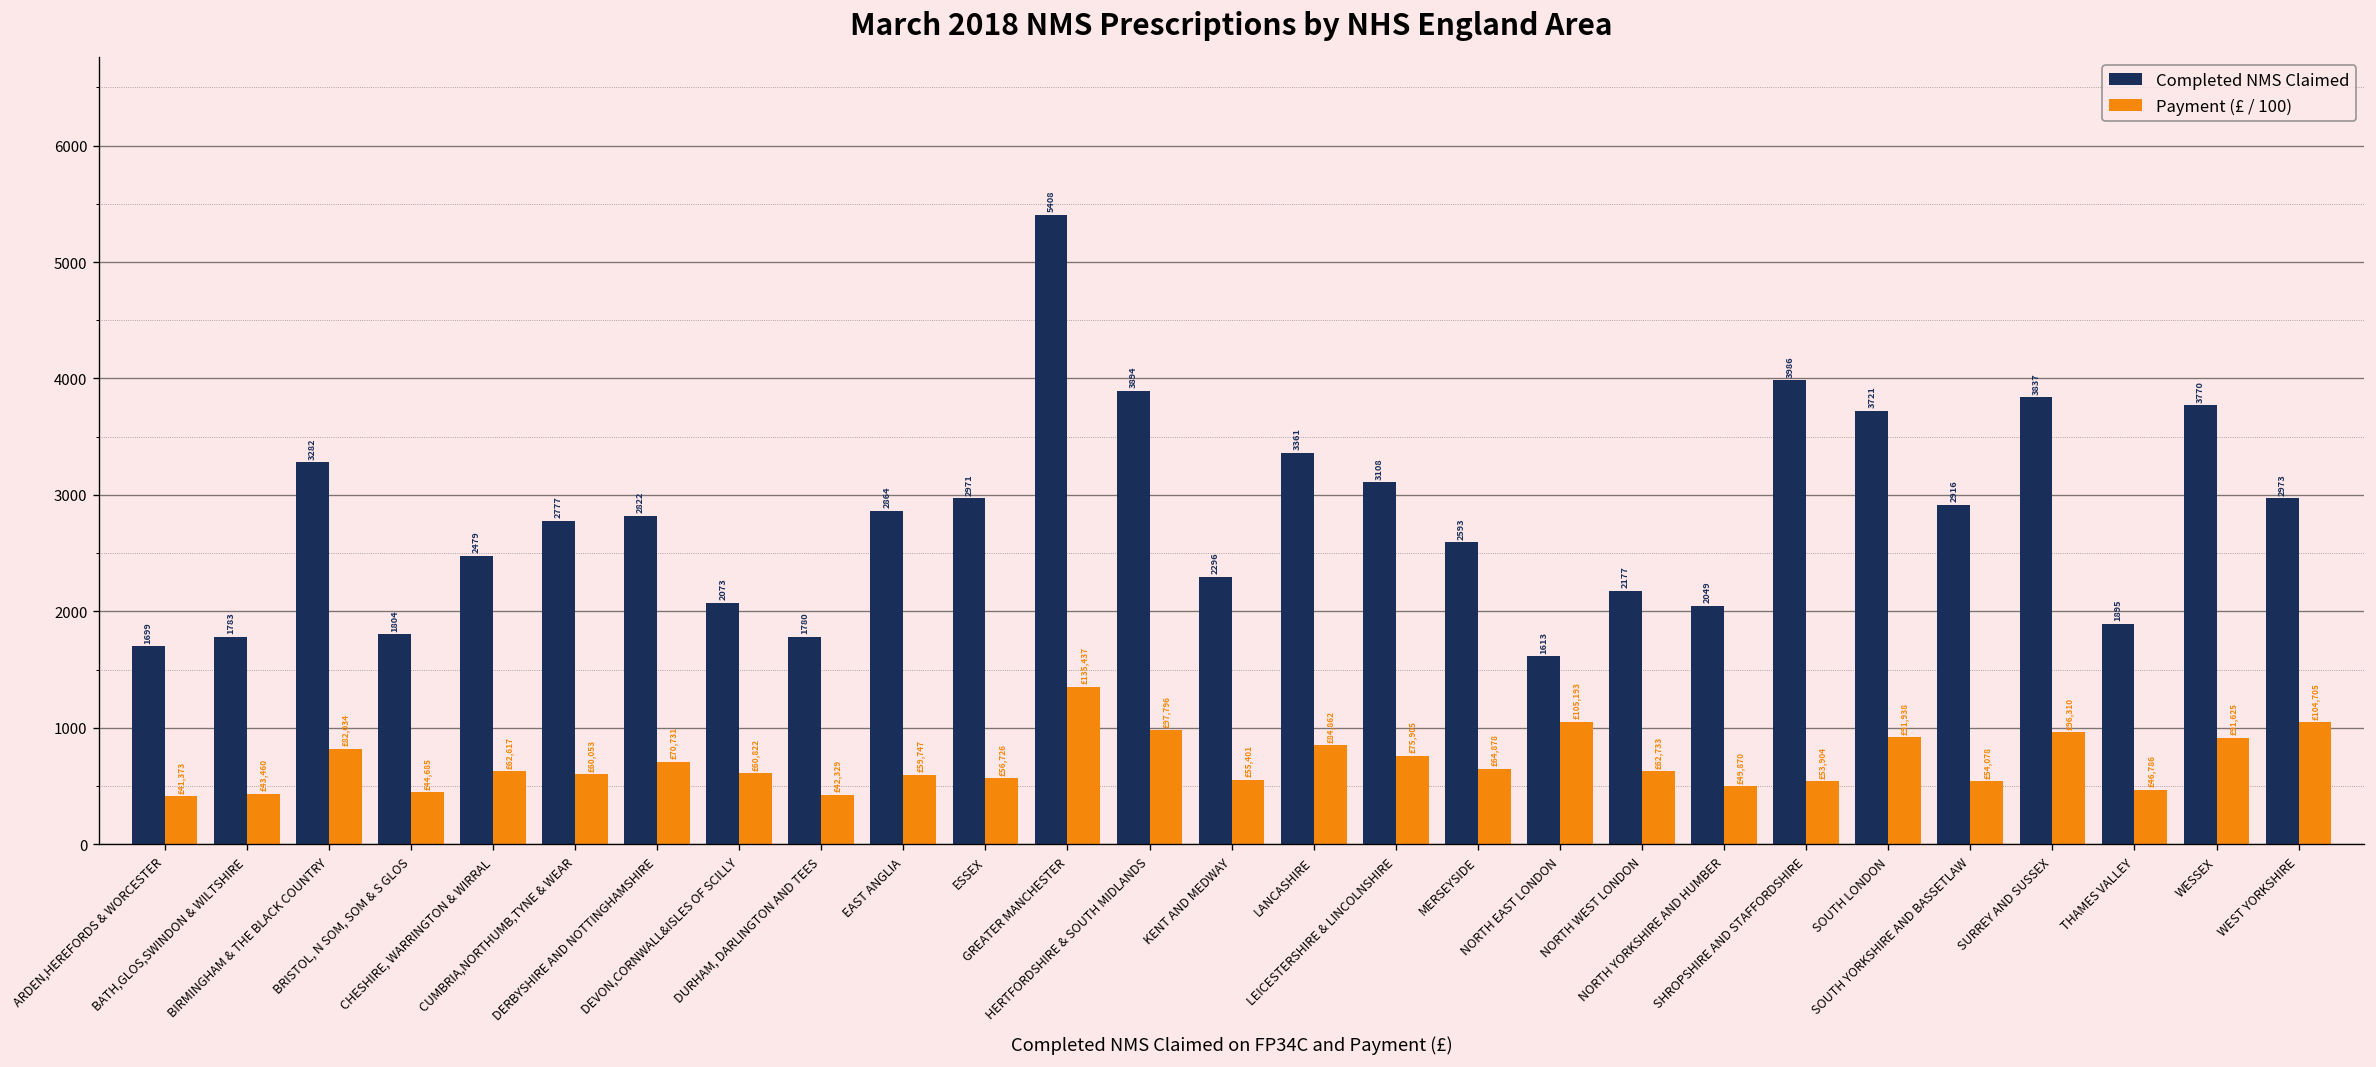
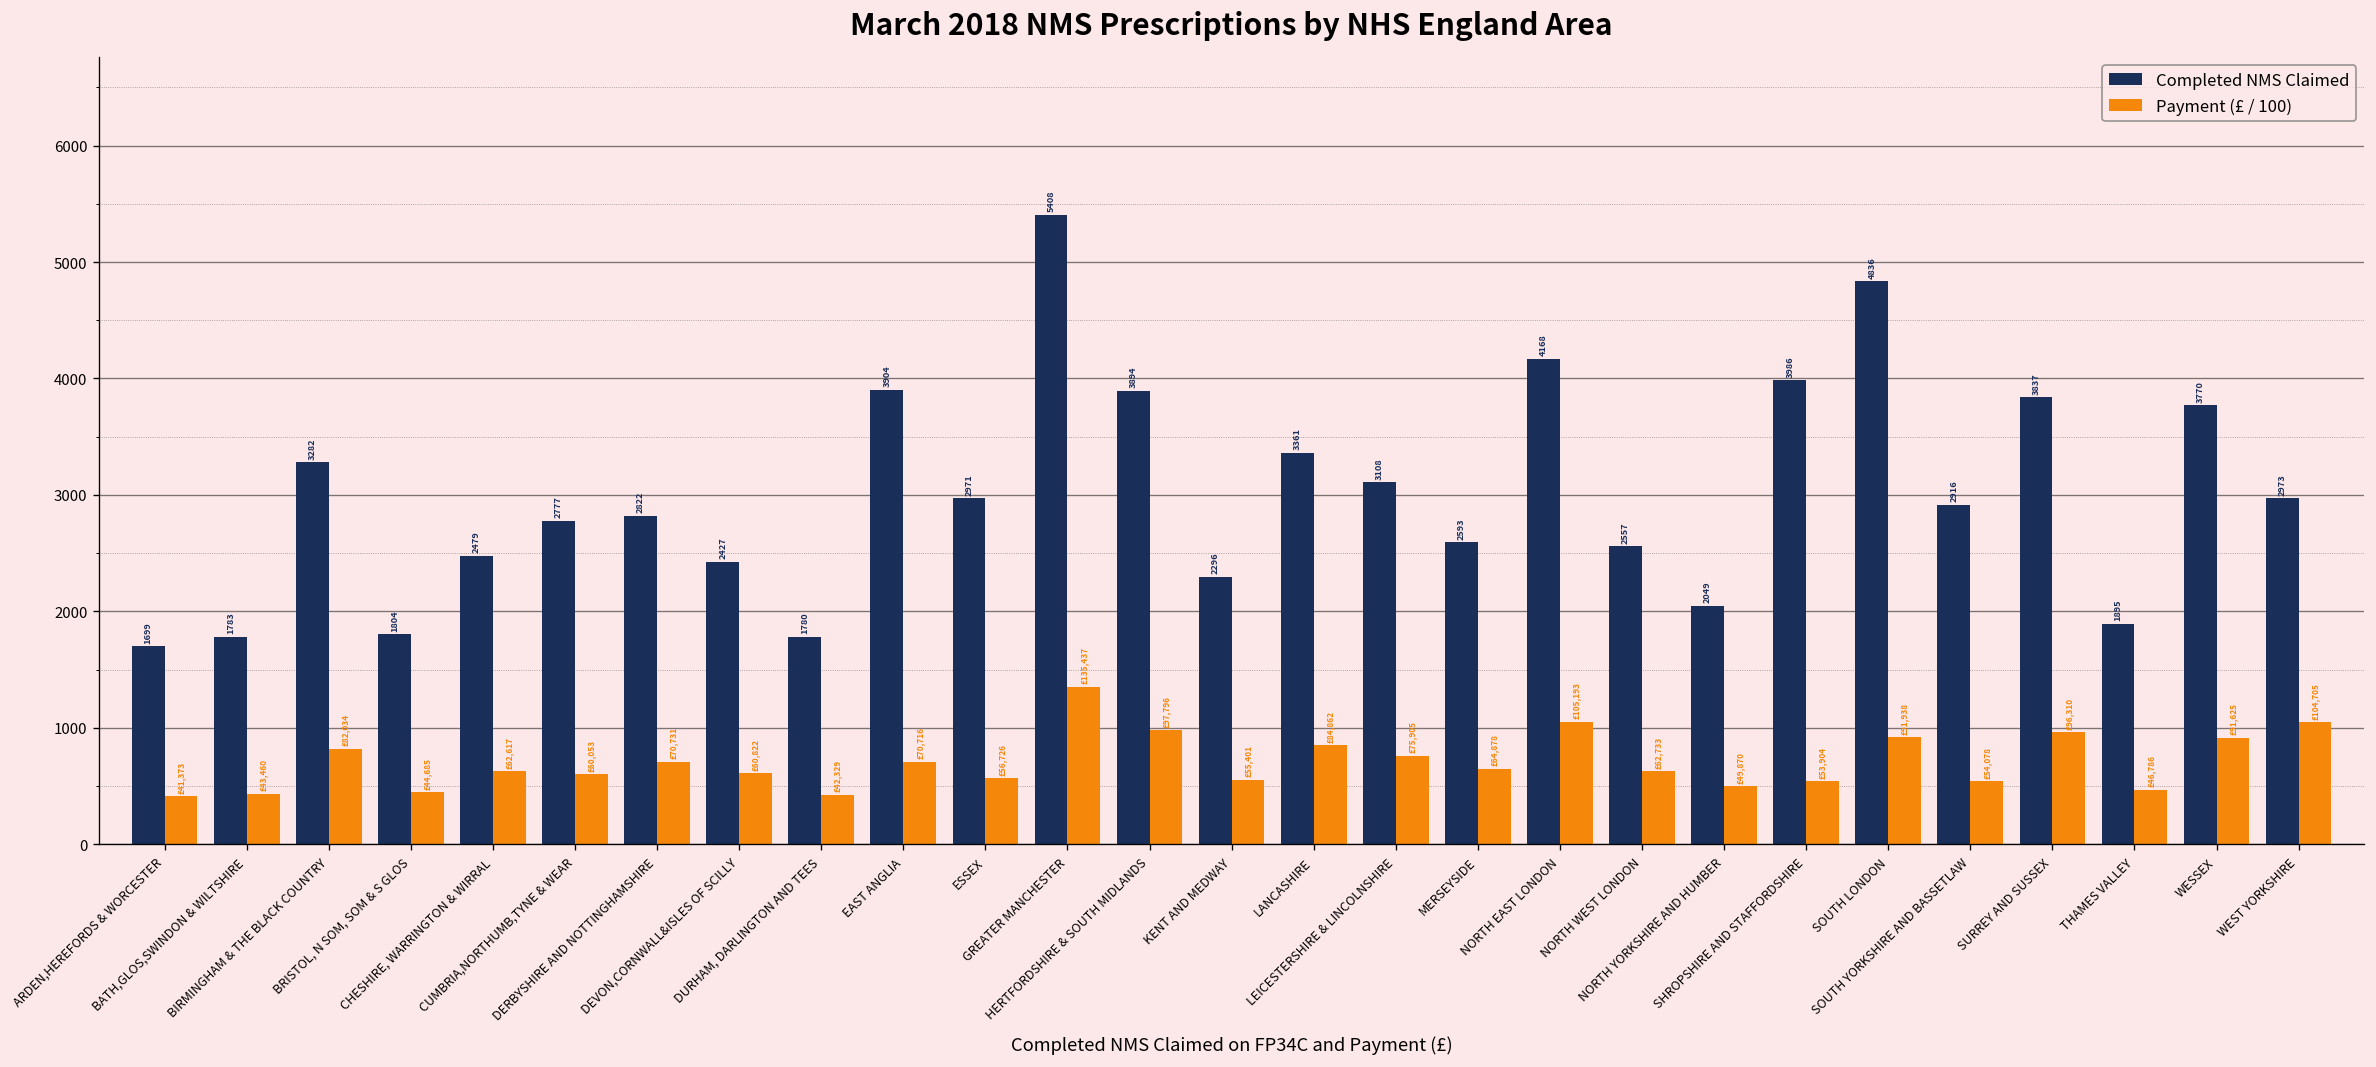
Completed NMS Claimed, DEVON,CORNWALL&ISLES OF SCILLY: 2073 -> 2427
Completed NMS Claimed, EAST ANGLIA: 2864 -> 3904
Payment (£ / 100), EAST ANGLIA: £59,747 -> £70,716
Completed NMS Claimed, NORTH EAST LONDON: 1613 -> 4168
Completed NMS Claimed, NORTH WEST LONDON: 2177 -> 2557
Completed NMS Claimed, SOUTH LONDON: 3721 -> 4836
